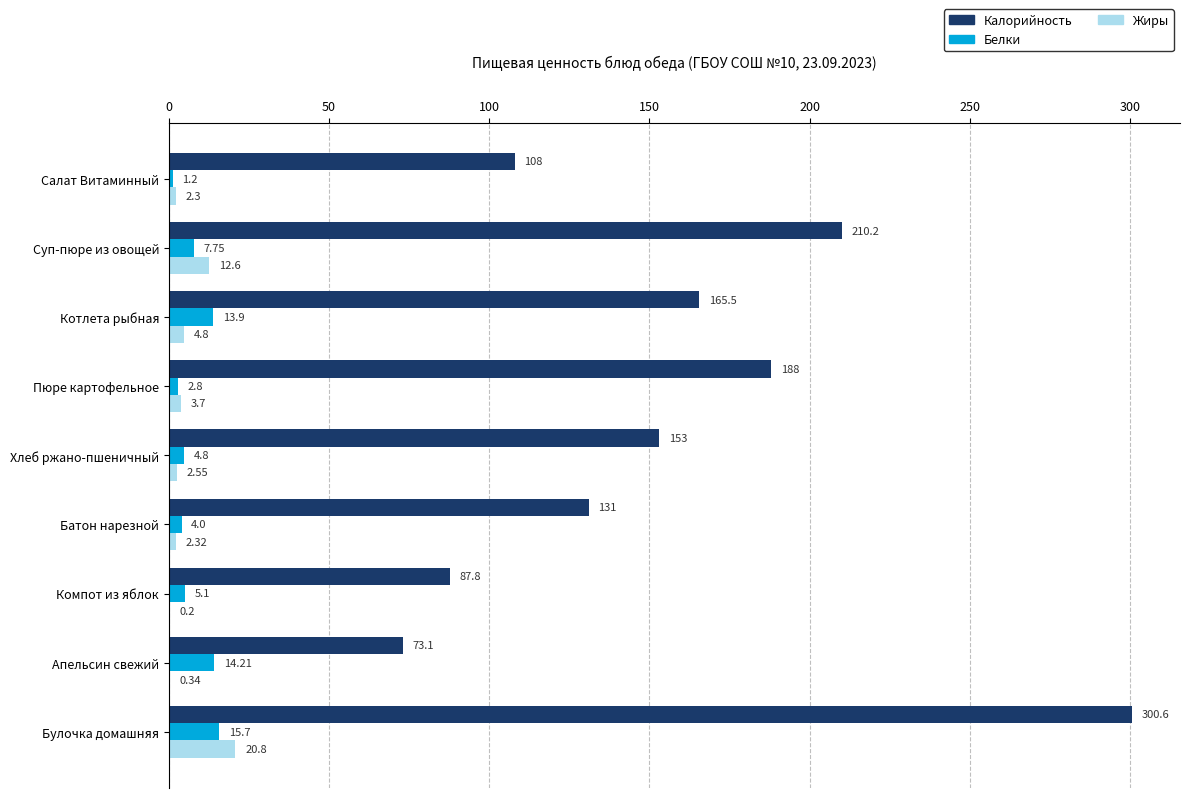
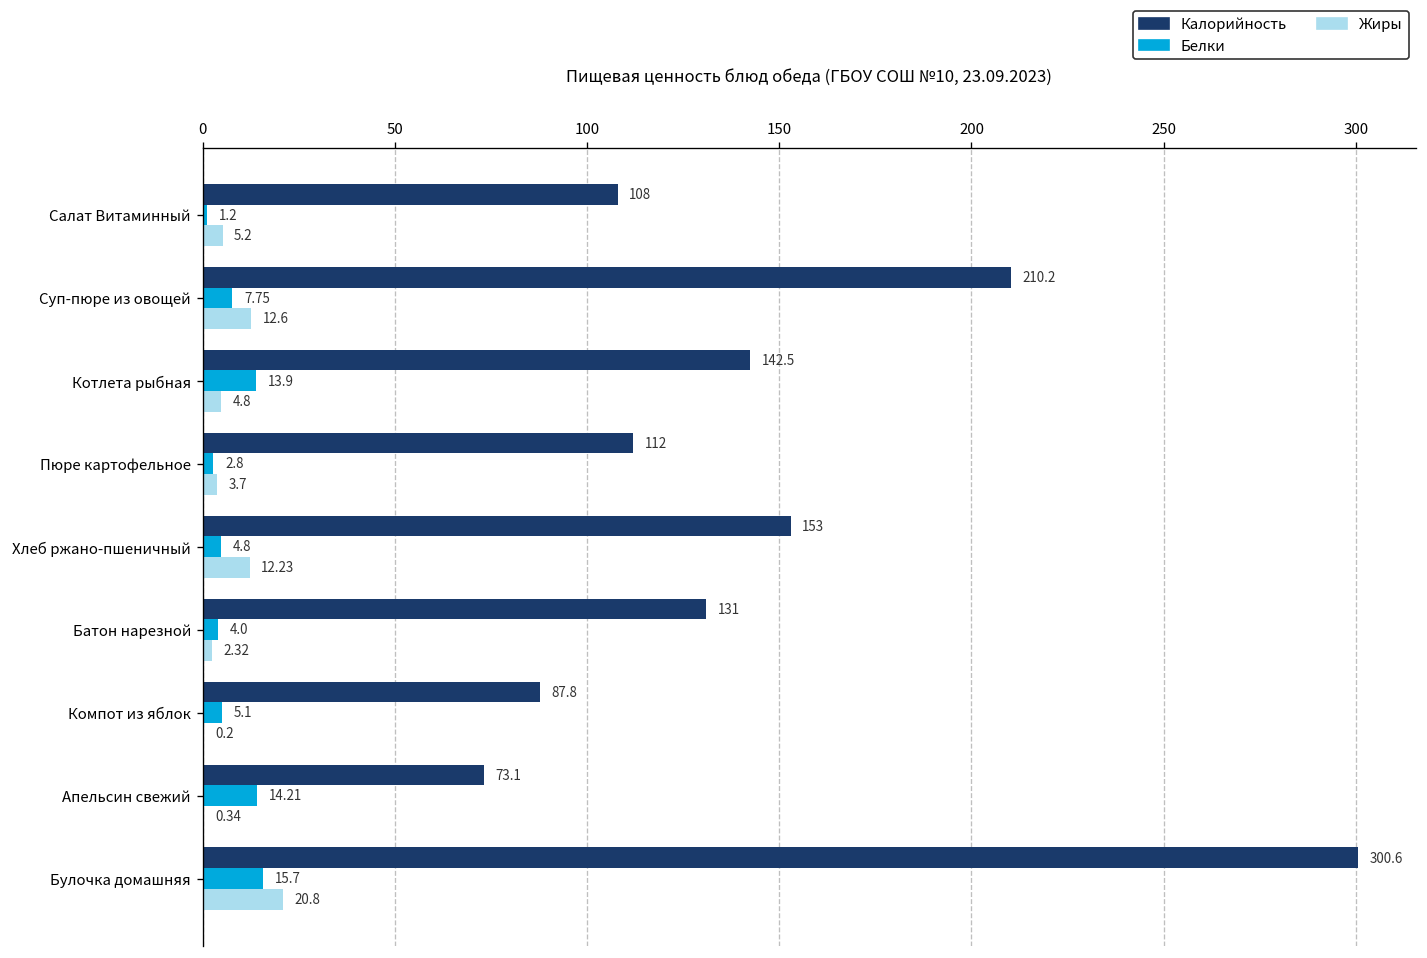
Жиры, Салат Витаминный: 2.3 -> 5.2
Калорийность, Котлета рыбная: 165.5 -> 142.5
Калорийность, Пюре картофельное: 188 -> 112
Жиры, Хлеб ржано-пшеничный: 2.55 -> 12.23
